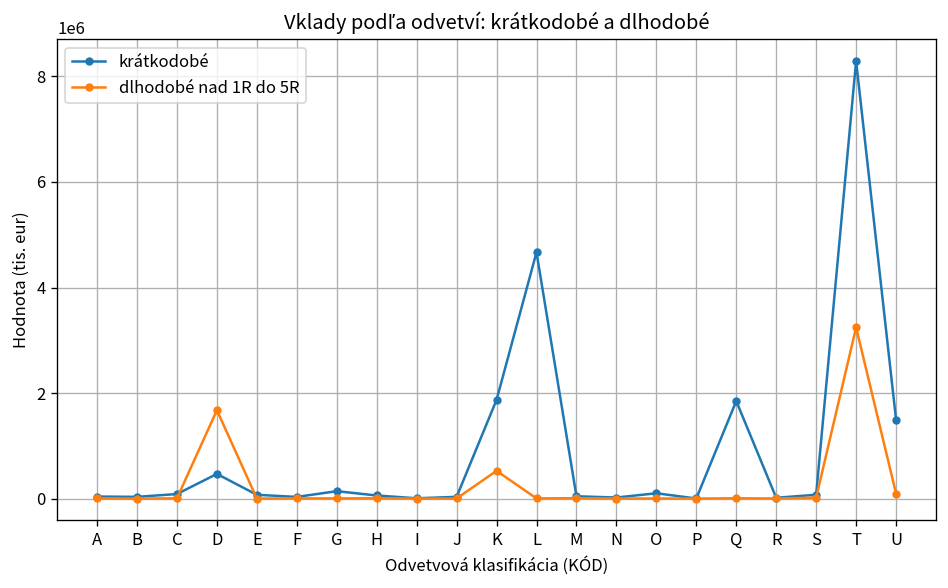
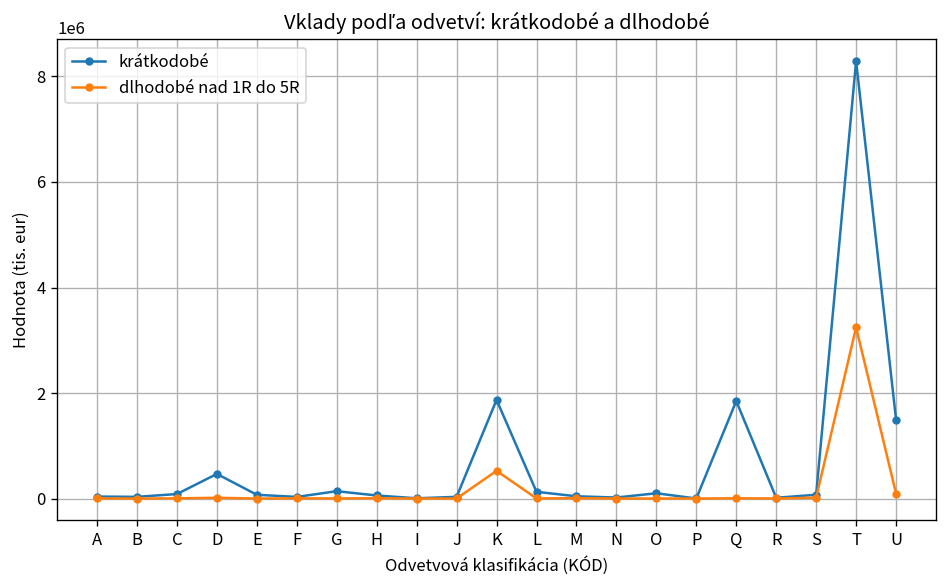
dlhodobé nad 1R do 5R, D: 1700000 -> 0
krátkodobé, L: 4700000 -> 100000
